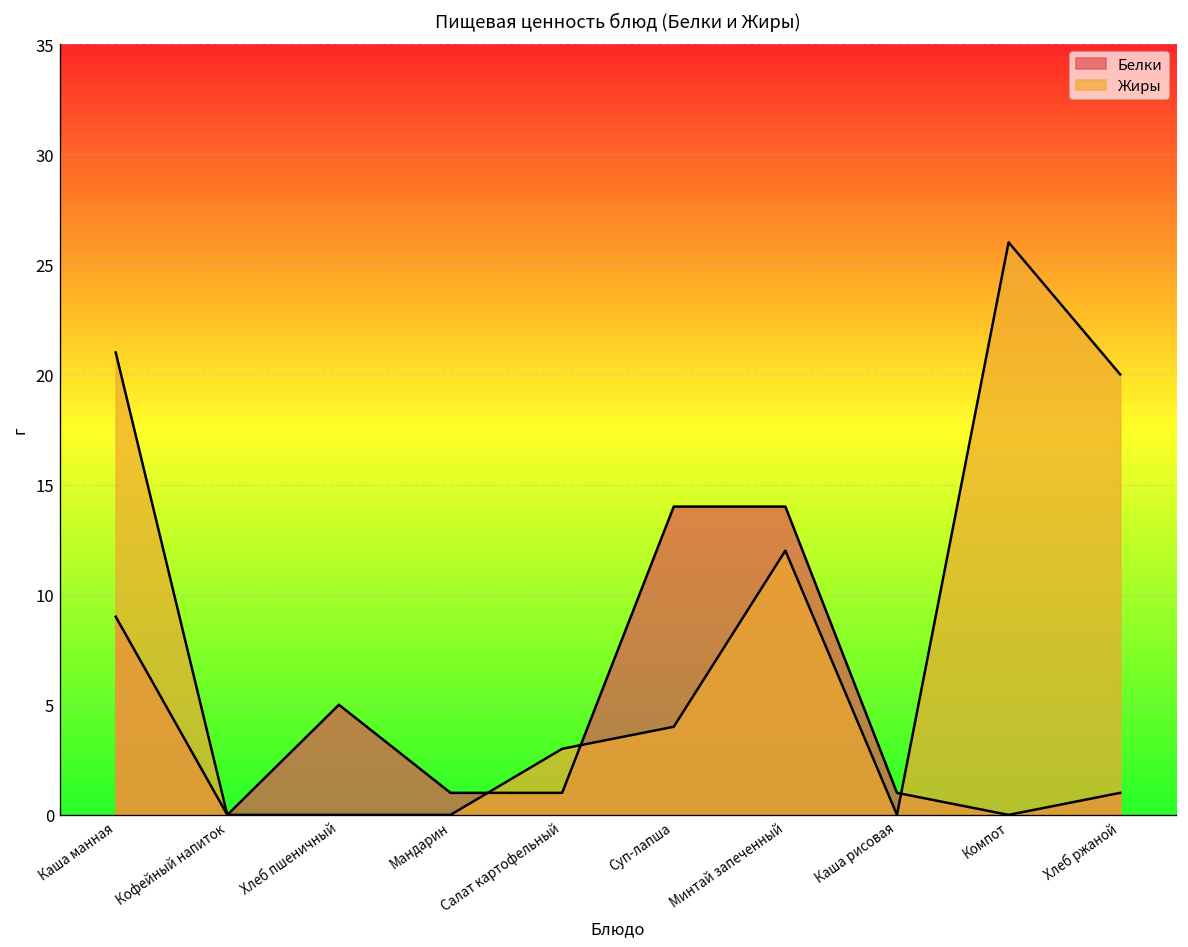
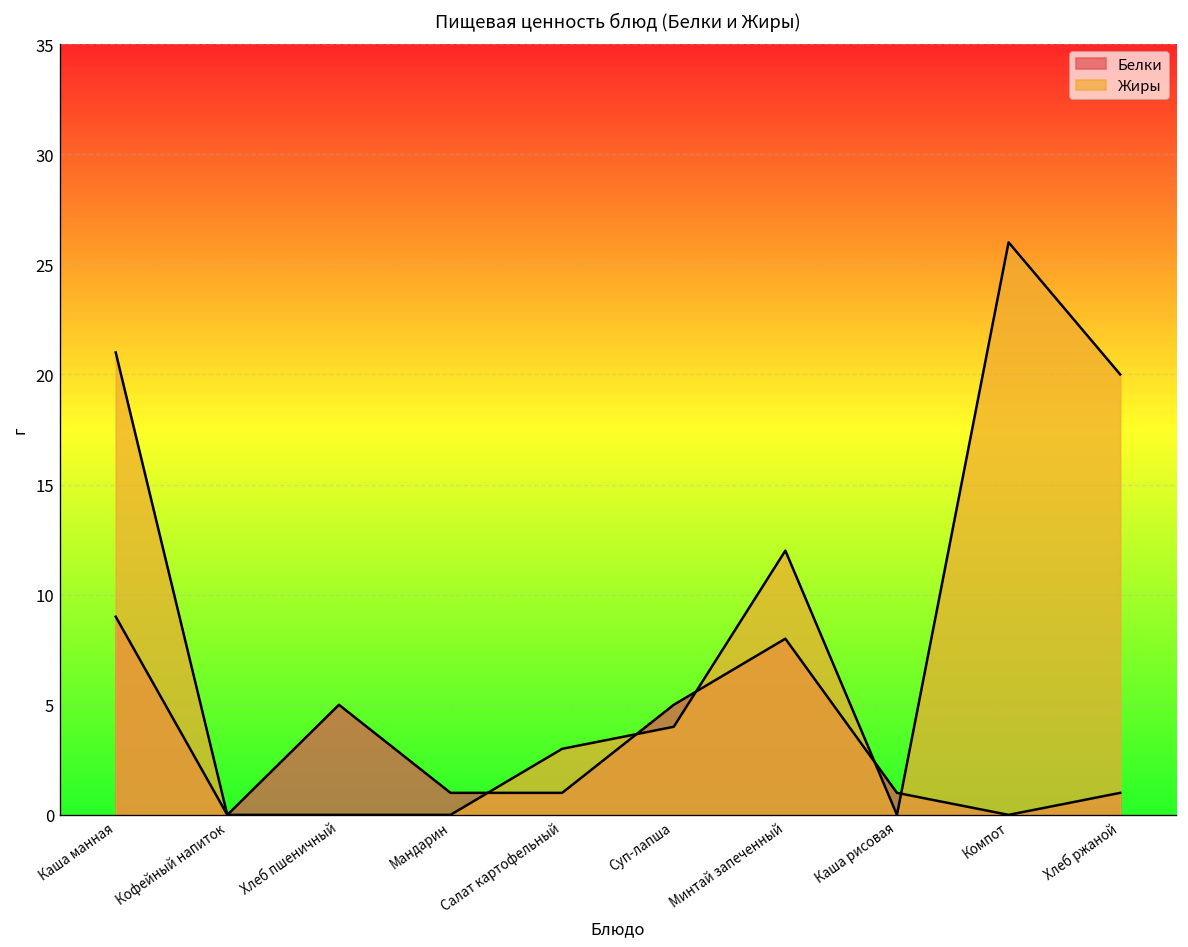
Белки, Суп-лапша: 14 -> 5
Белки, Минтай запеченный: 14 -> 8
